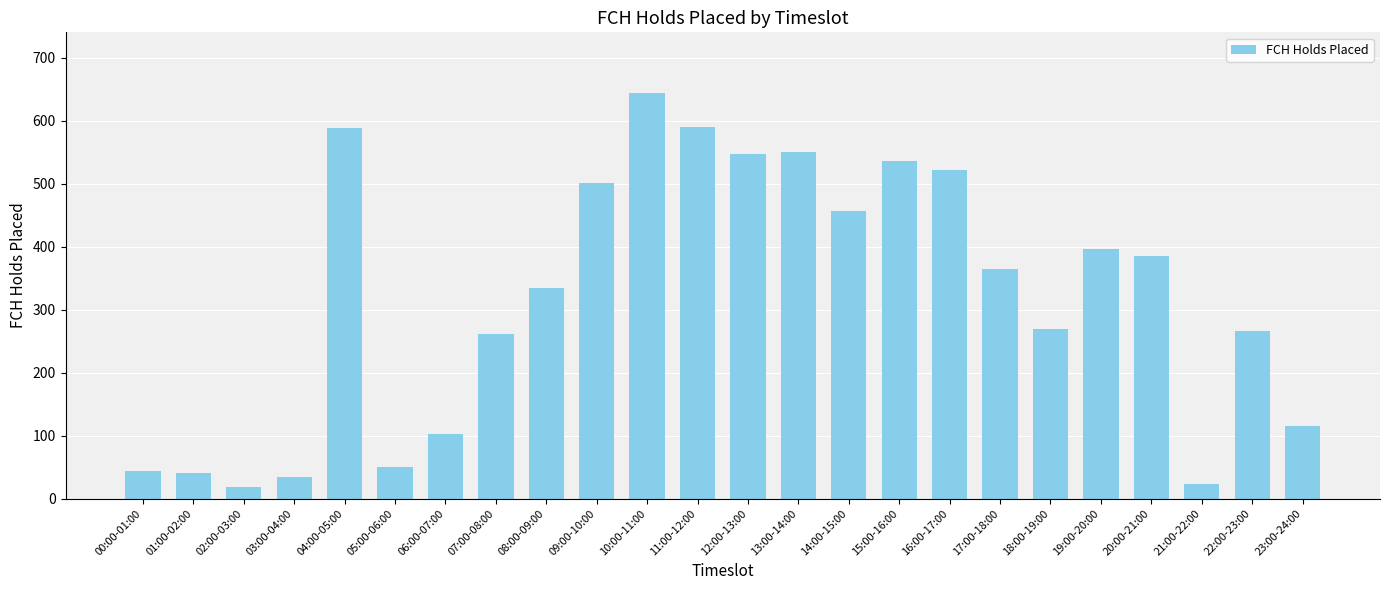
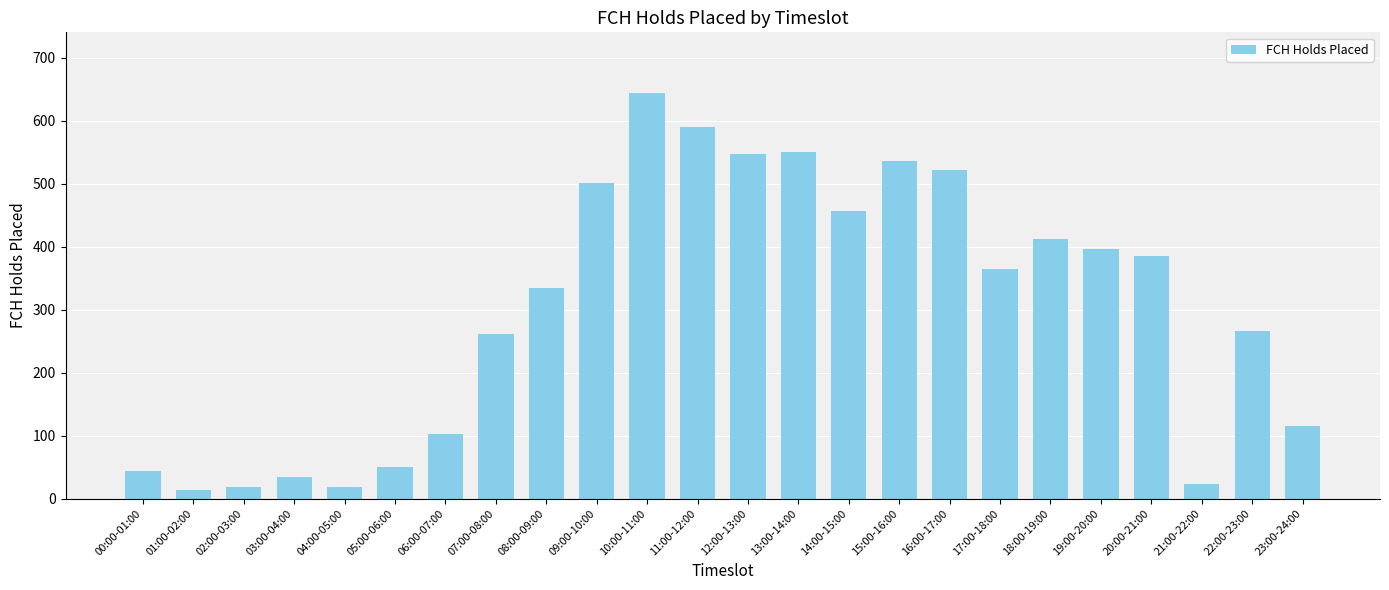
01:00-02:00: 40 -> 10
04:00-05:00: 590 -> 20
18:00-19:00: 270 -> 410
